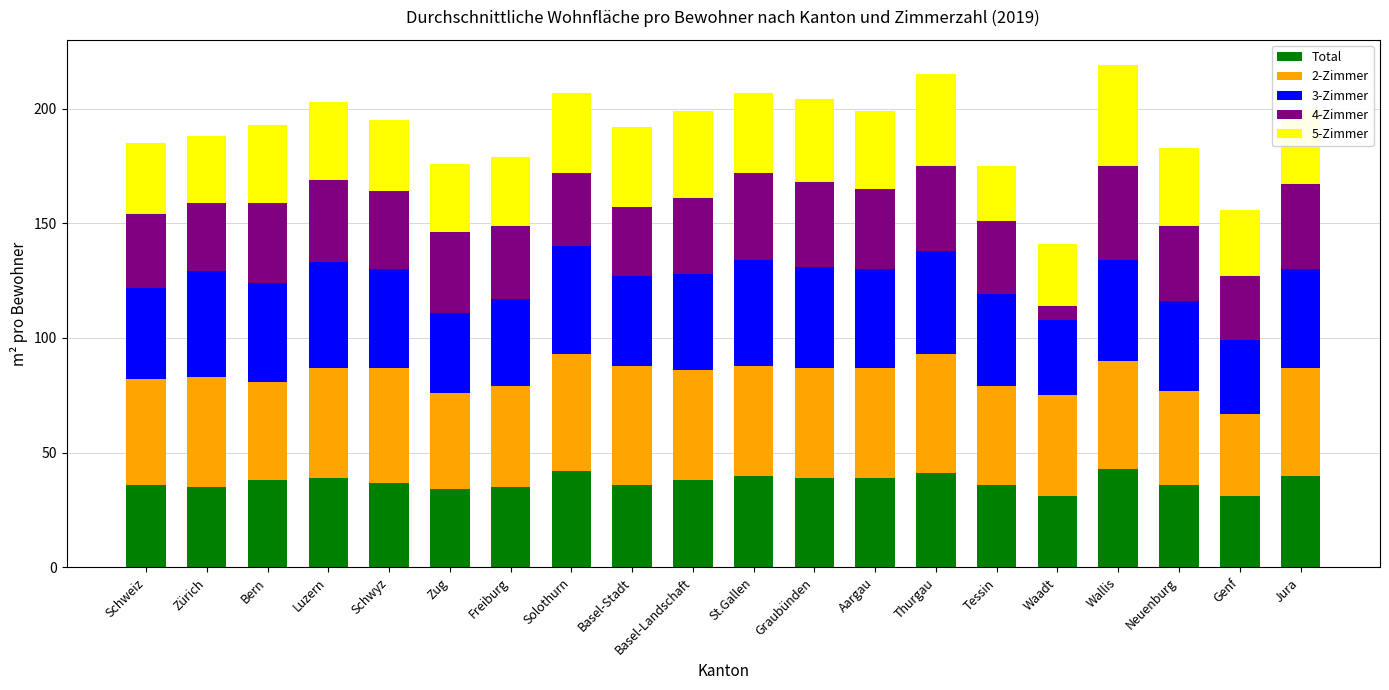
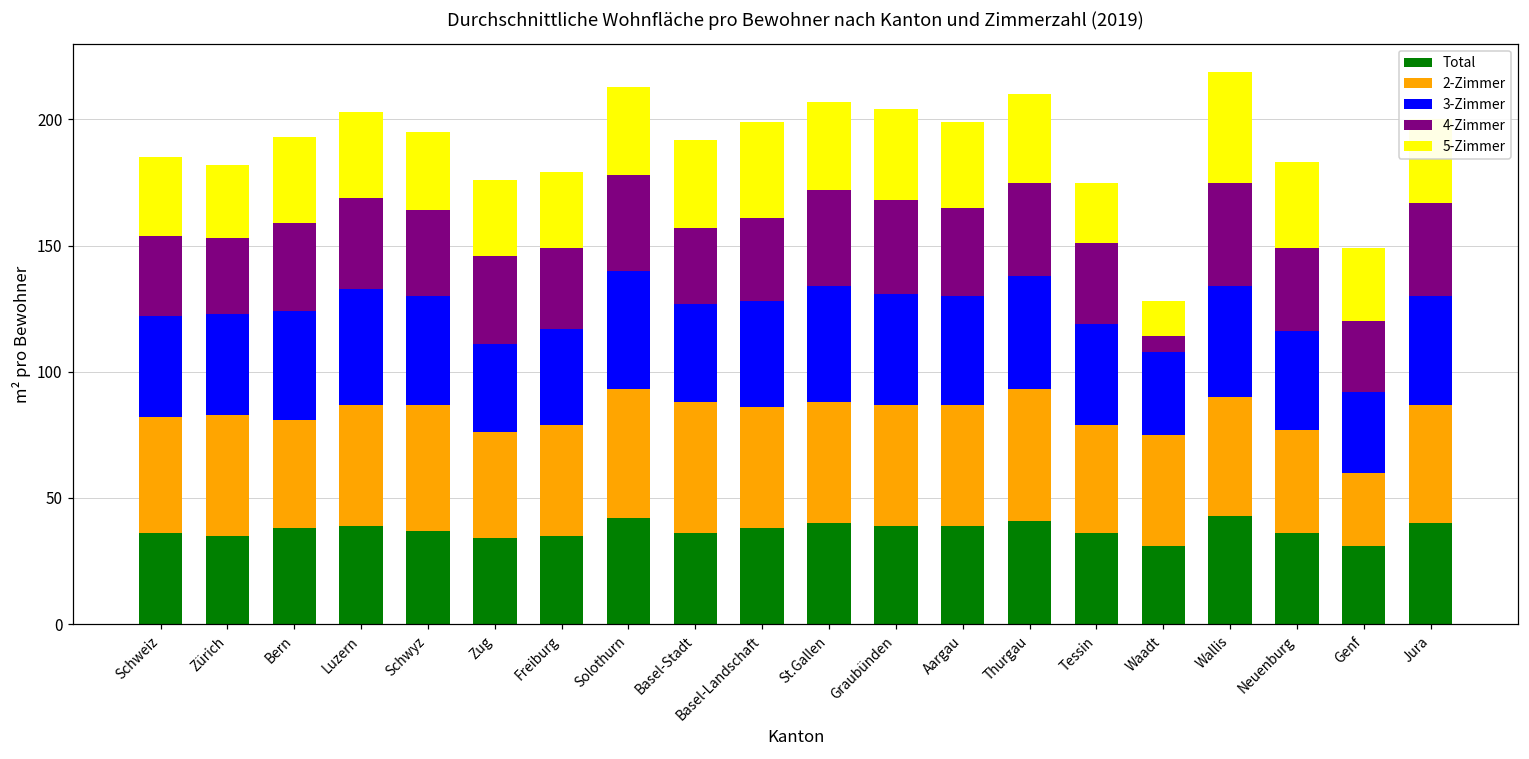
3-Zimmer, Zürich: 46 -> 40
4-Zimmer, Solothurn: 32 -> 38
5-Zimmer, Thurgau: 40 -> 35
5-Zimmer, Waadt: 27 -> 14
2-Zimmer, Genf: 36 -> 29
